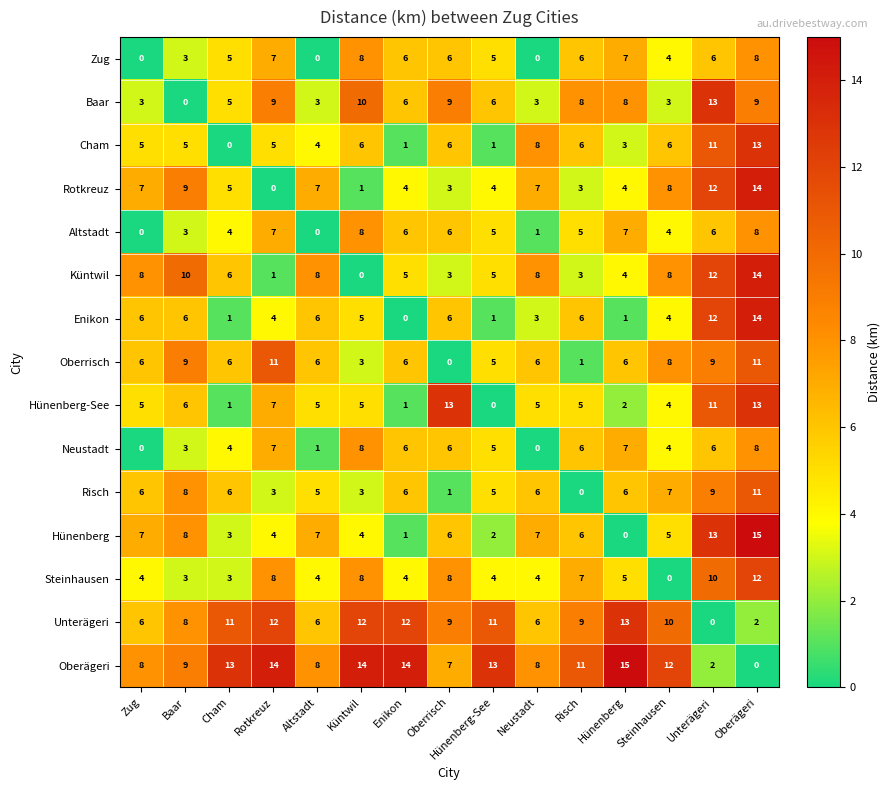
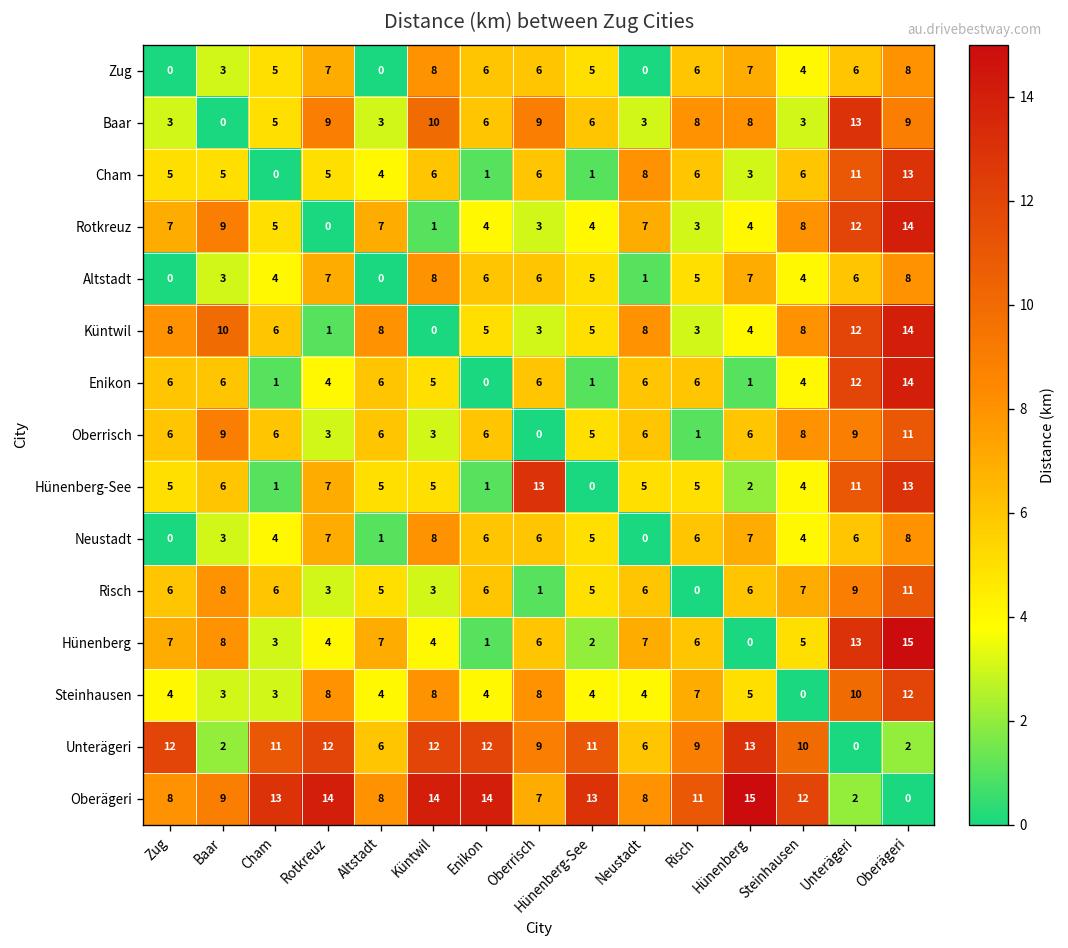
Enikon, Neustadt: 3 -> 6
Oberrisch, Rotkreuz: 11 -> 3
Unterägeri, Zug: 6 -> 12
Unterägeri, Baar: 8 -> 2
